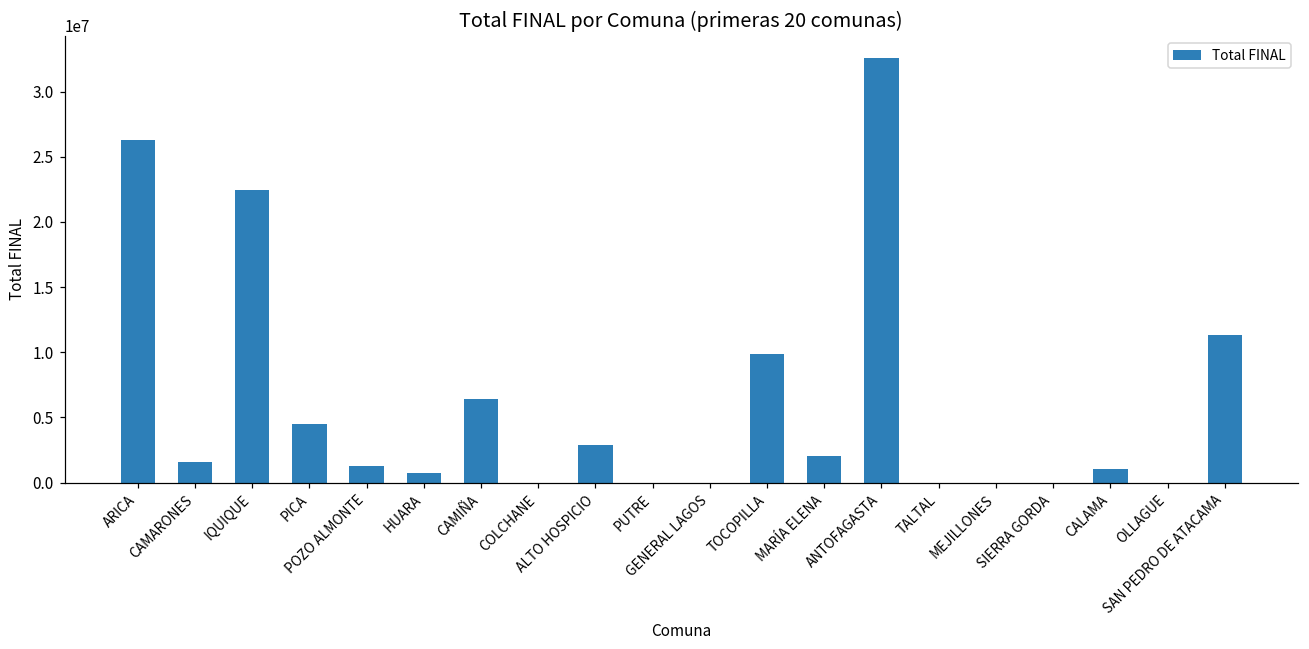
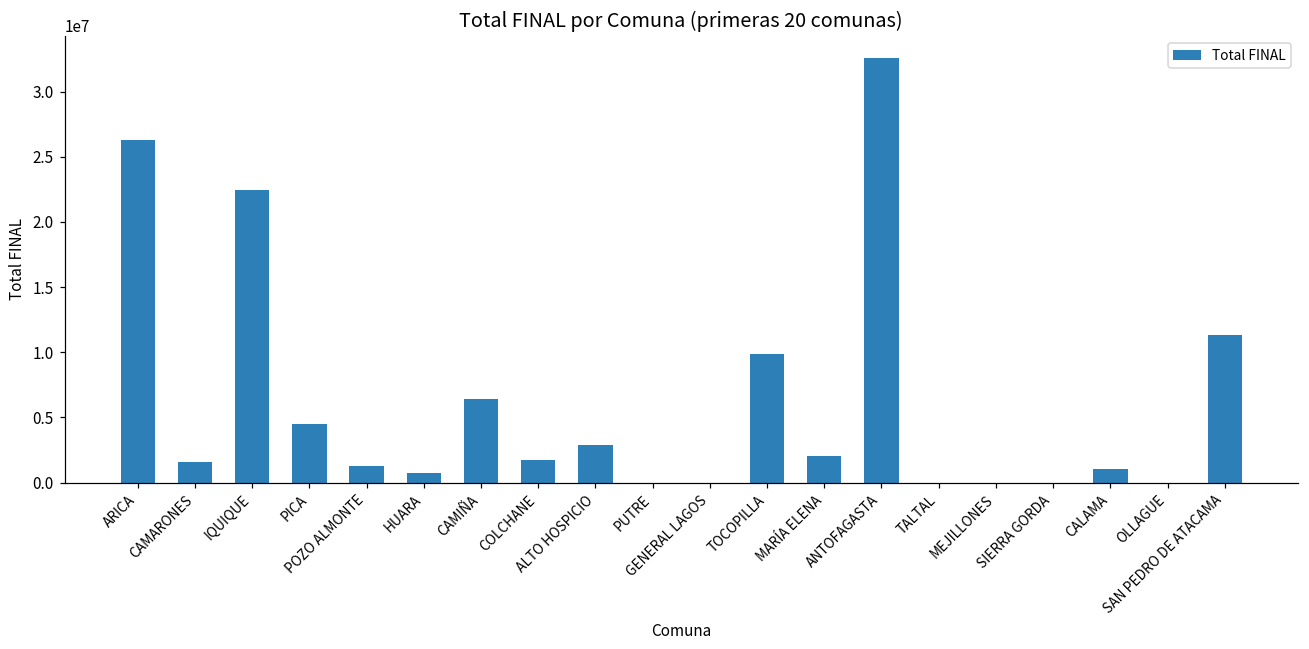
COLCHANE: 0 -> 1700000
